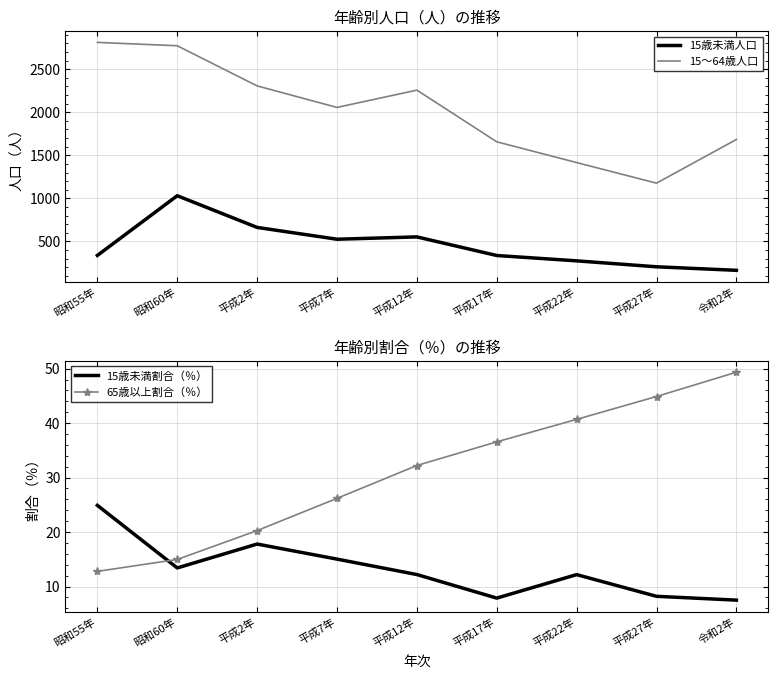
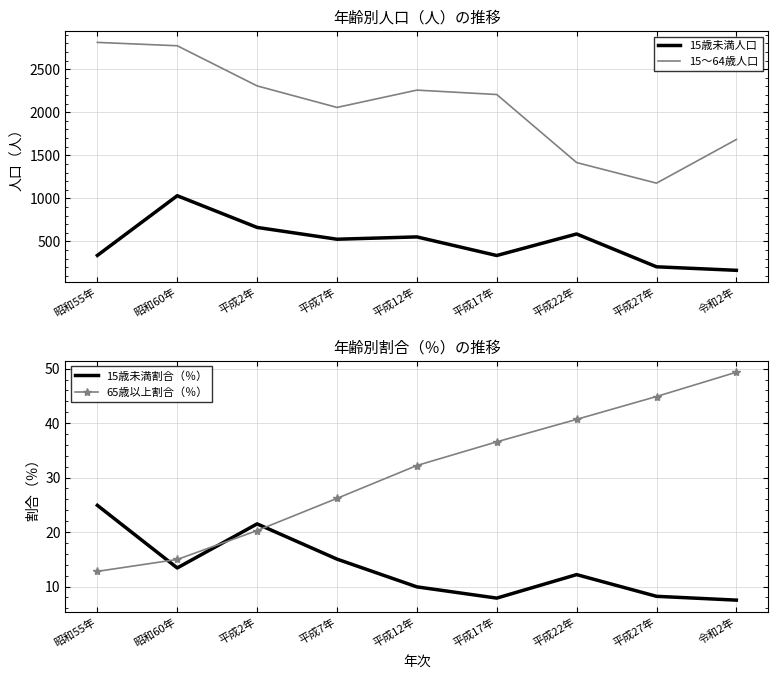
年齢別人口（人）の推移, 15～64歳人口, 平成17年: 1700 -> 2200
年齢別人口（人）の推移, 15歳未満人口, 平成22年: 300 -> 600
年齢別割合（％）の推移, 15歳未満割合（％）, 平成2年: 18 -> 22
年齢別割合（％）の推移, 15歳未満割合（％）, 平成12年: 12 -> 10
